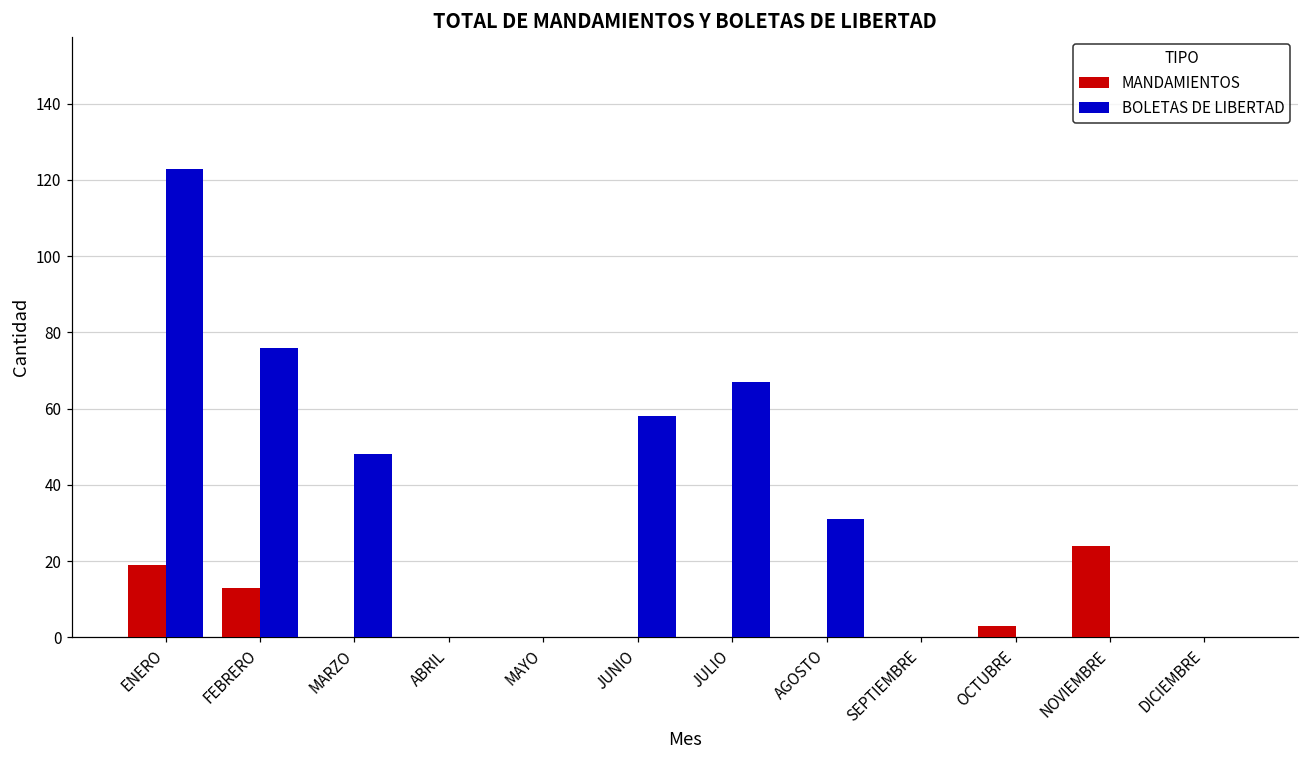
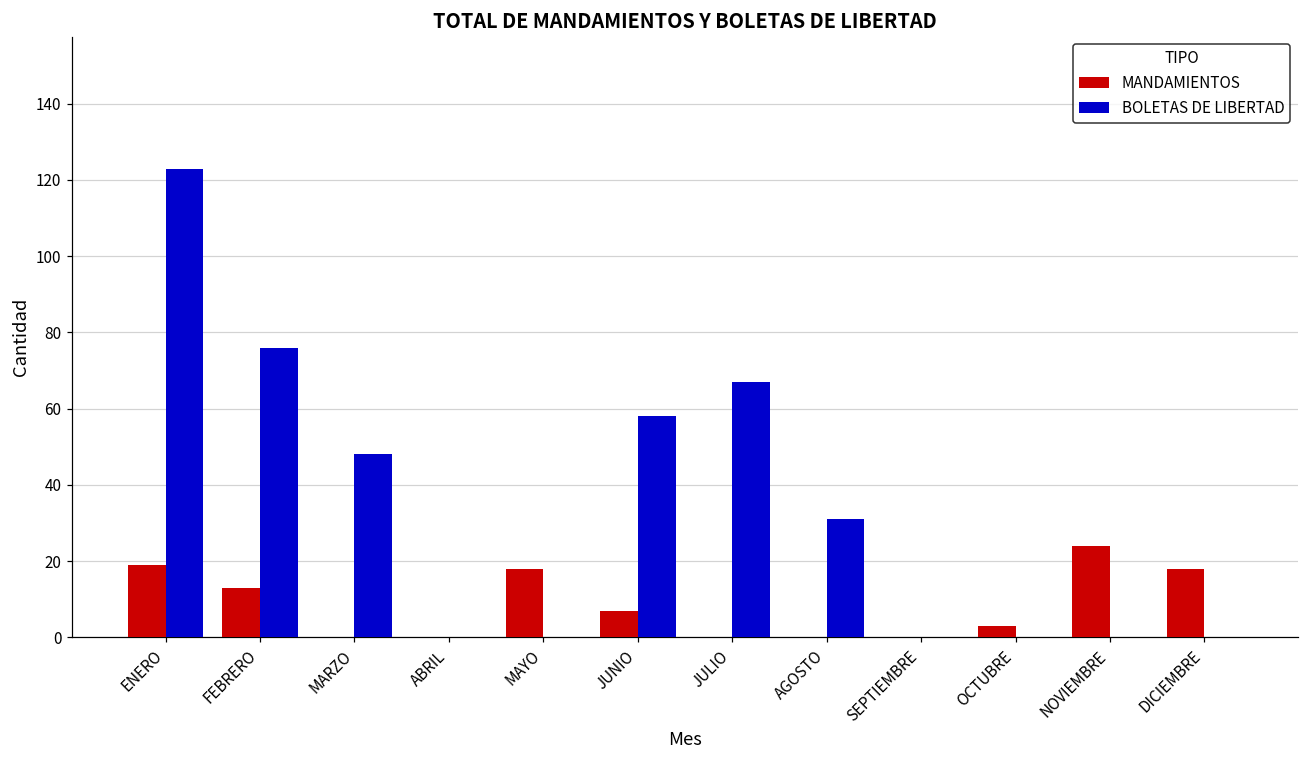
MANDAMIENTOS, MAYO: 0 -> 18
MANDAMIENTOS, JUNIO: 0 -> 7
MANDAMIENTOS, DICIEMBRE: 0 -> 18
